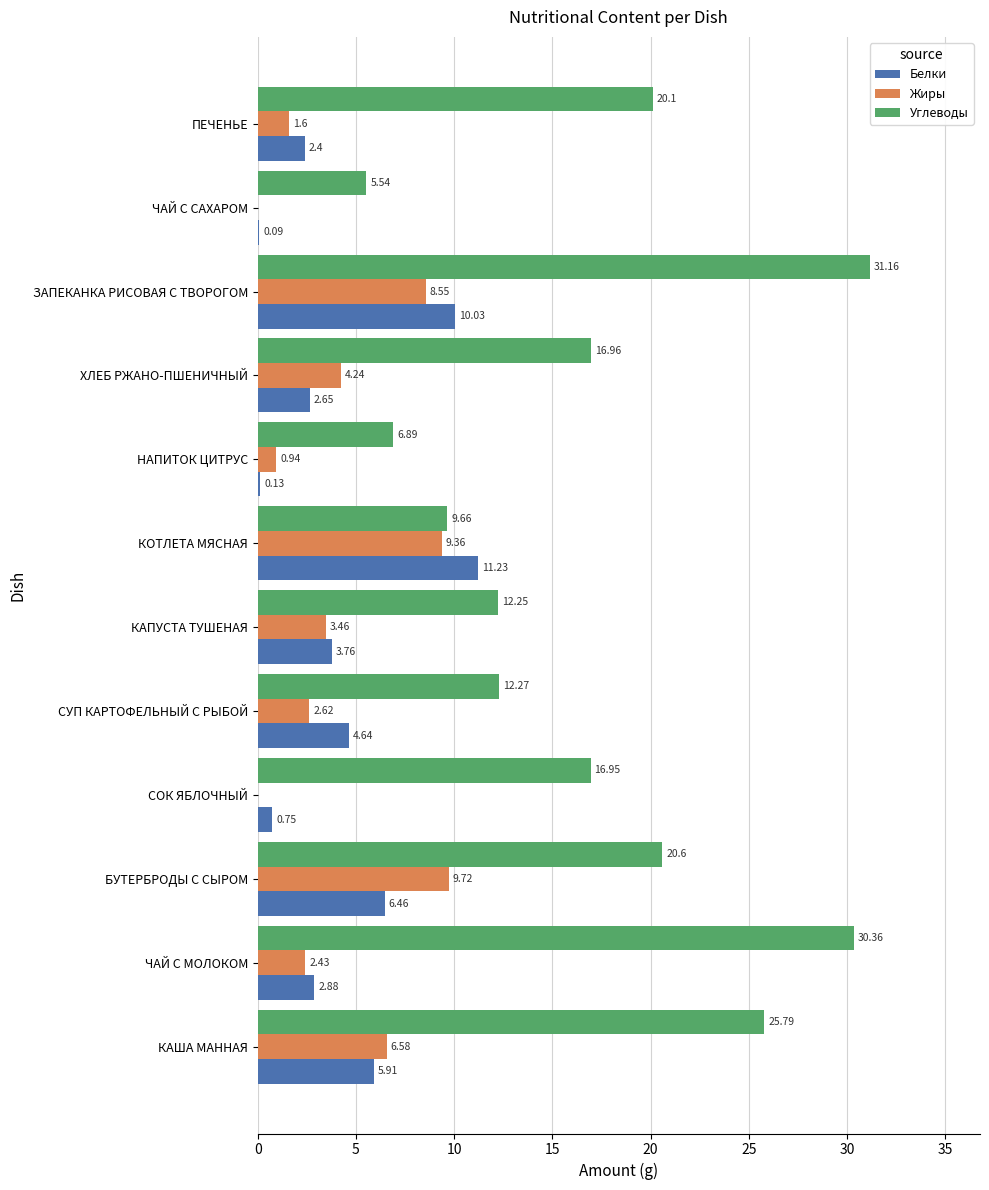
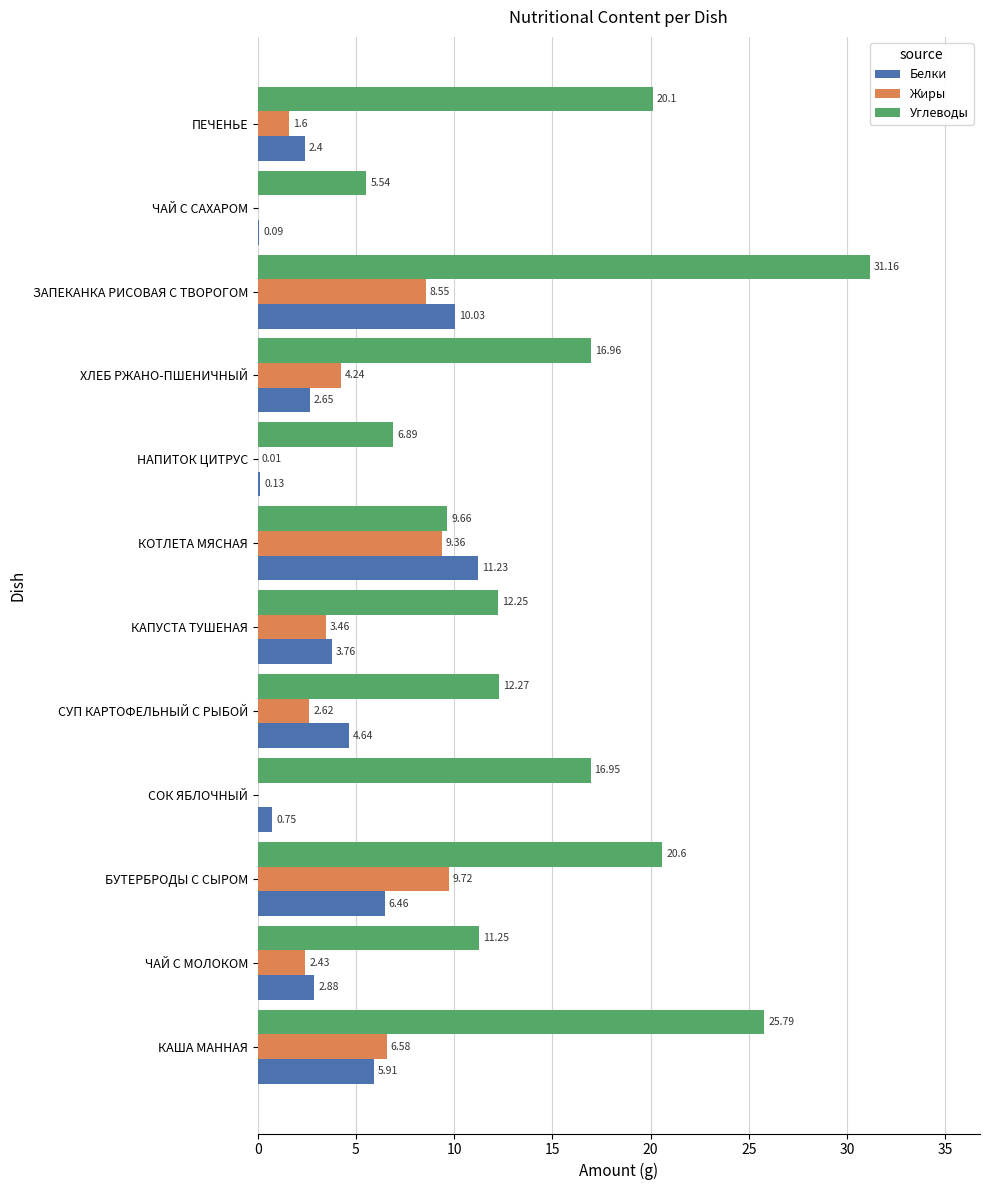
Жиры, НАПИТОК ЦИТРУС: 0.94 -> 0.01
Углеводы, ЧАЙ С МОЛОКОМ: 30.36 -> 11.25
